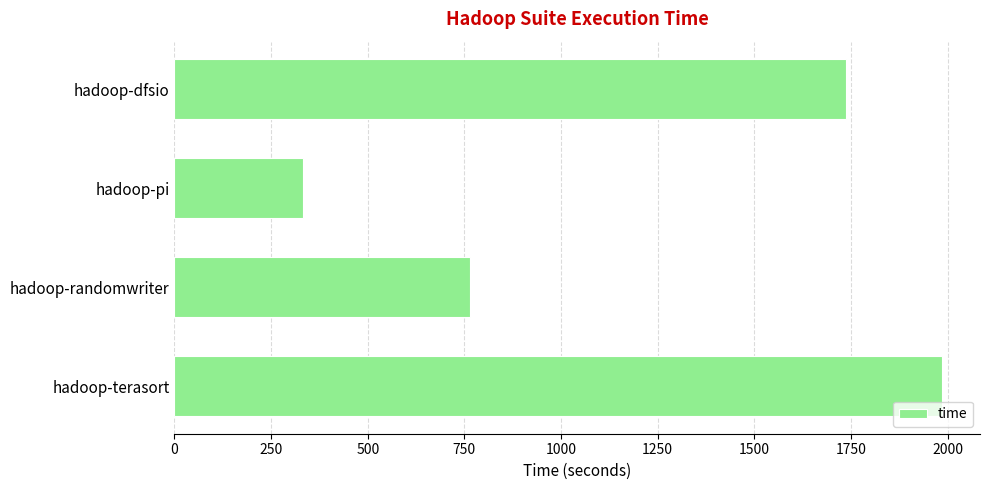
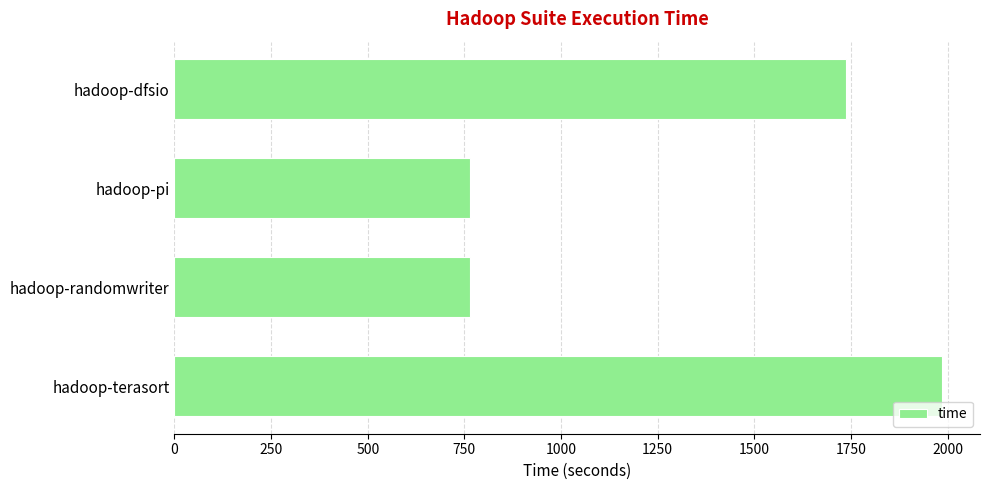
hadoop-pi: 330 -> 760
